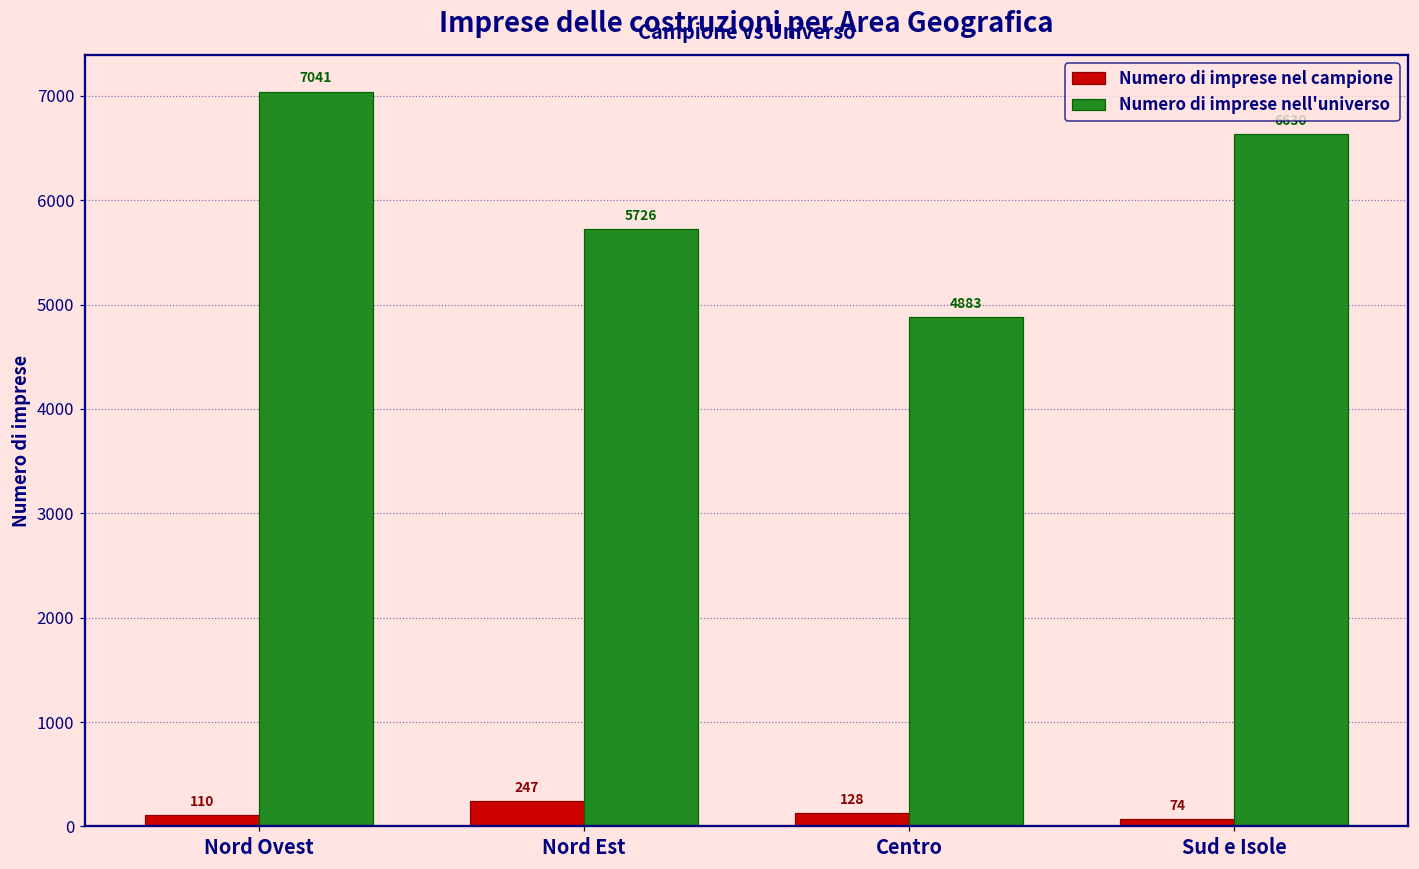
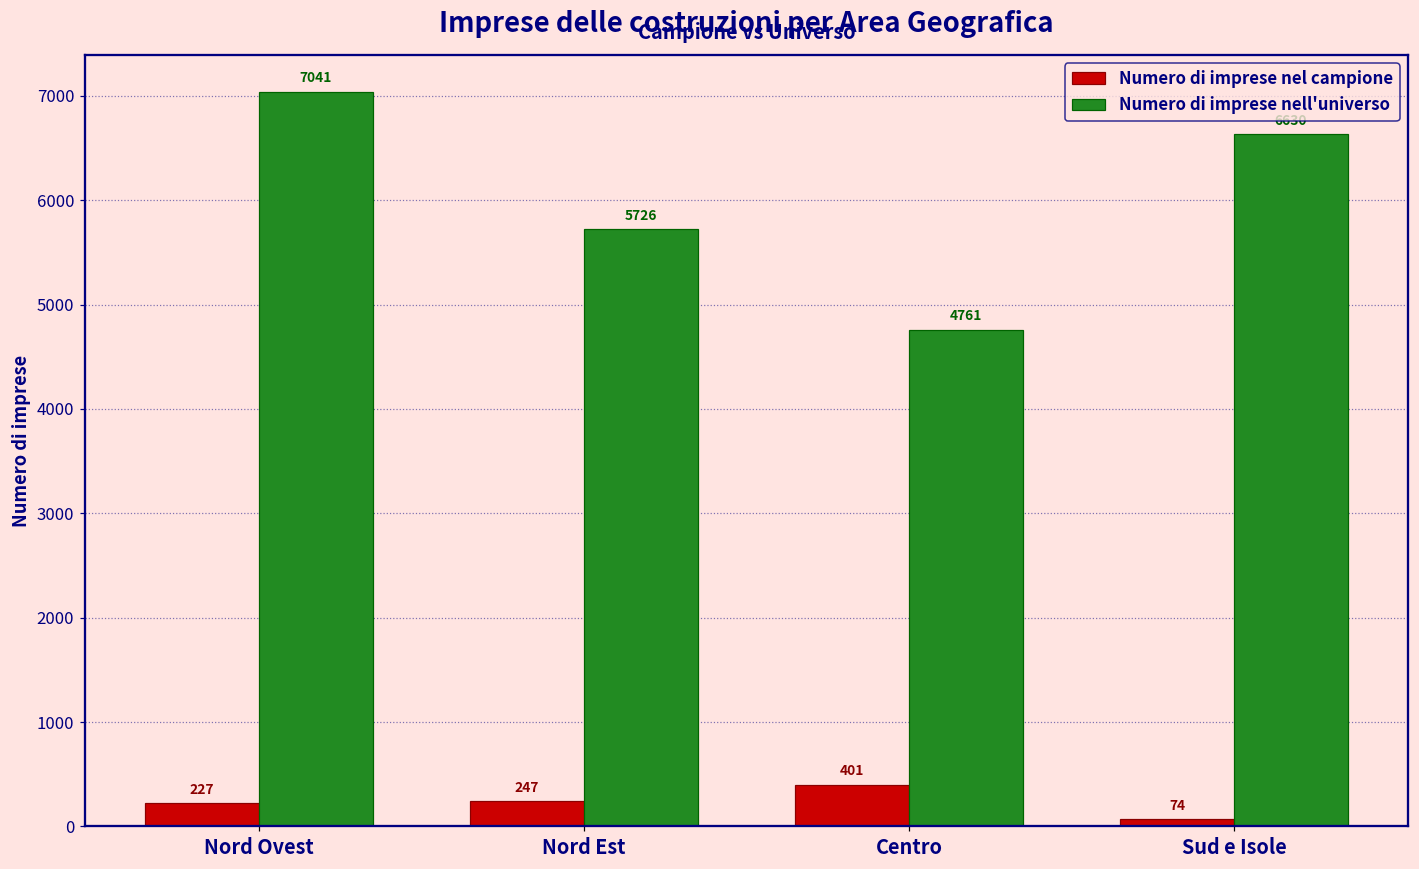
Numero di imprese nel campione, Nord Ovest: 110 -> 227
Numero di imprese nel campione, Centro: 128 -> 401
Numero di imprese nell'universo, Centro: 4883 -> 4761
